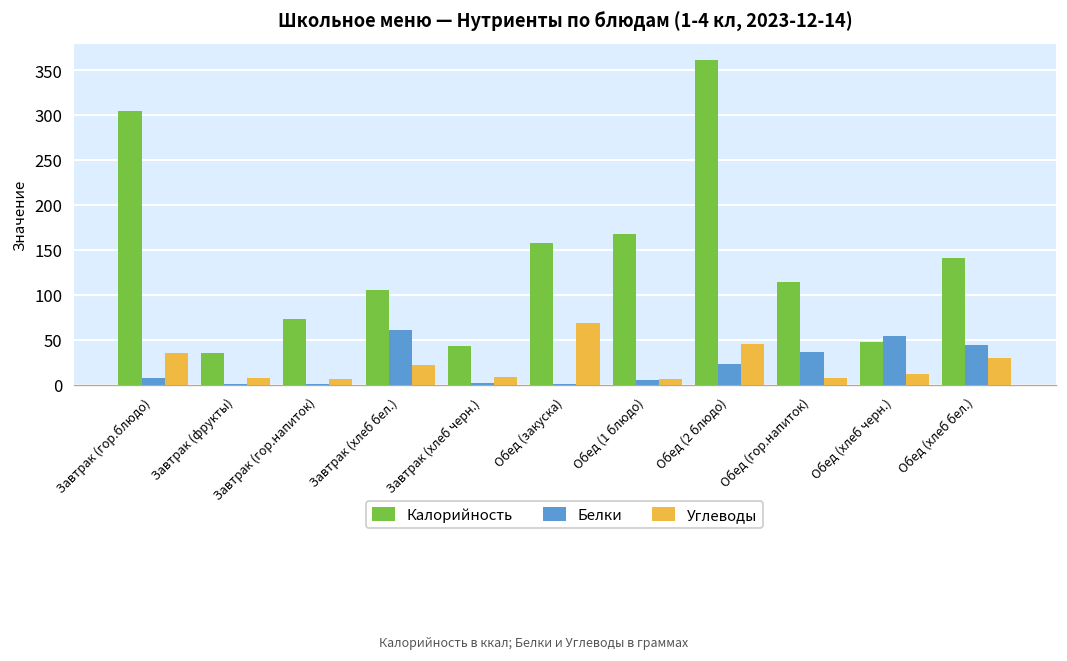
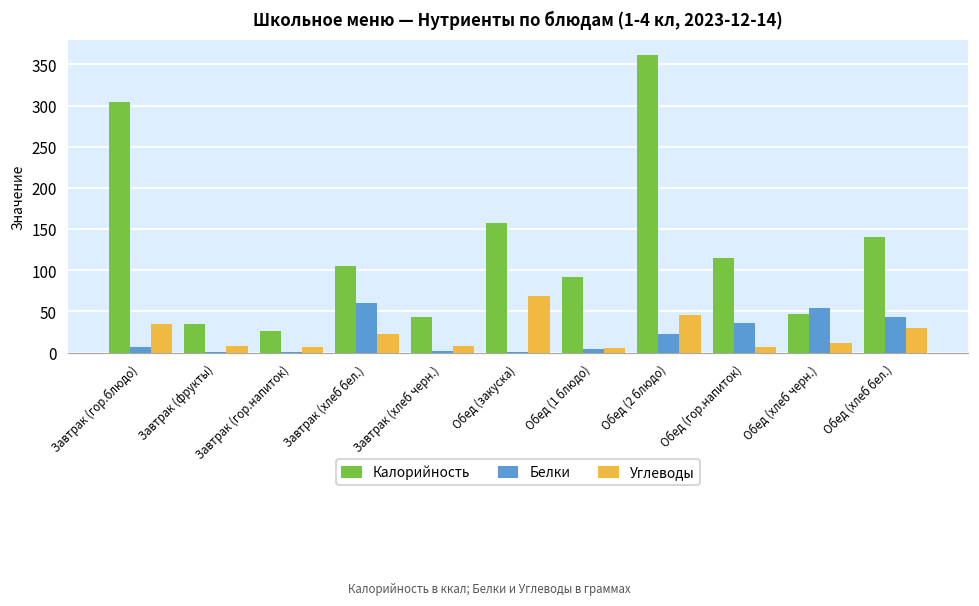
Калорийность, Завтрак (гор.напиток): 70 -> 30
Калорийность, Обед (1 блюдо): 170 -> 90
